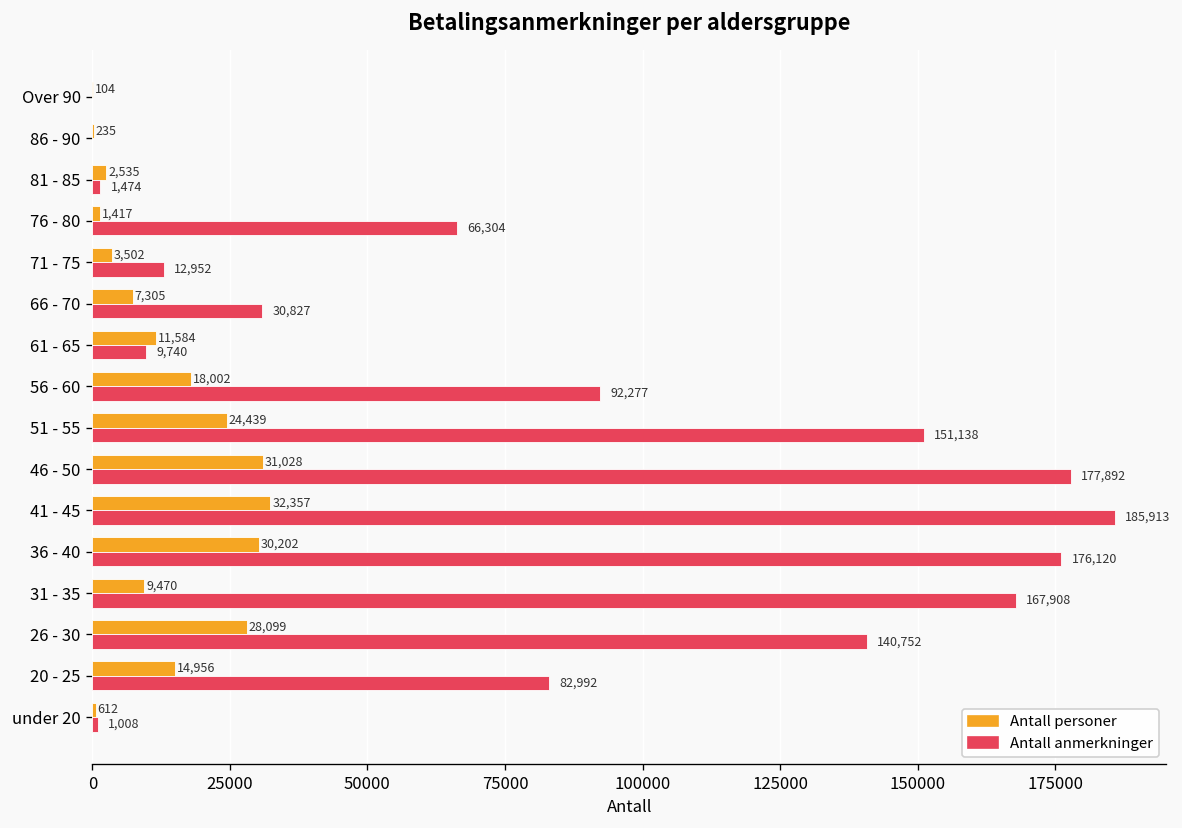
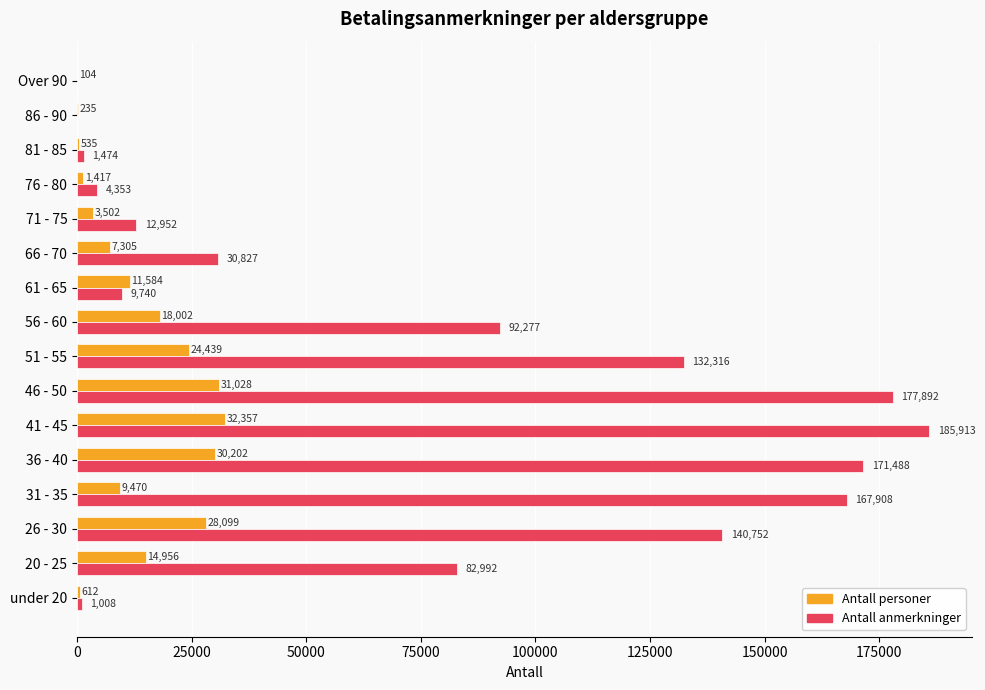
Antall personer, 81 - 85: 2,535 -> 535
Antall anmerkninger, 76 - 80: 66,304 -> 4,353
Antall anmerkninger, 51 - 55: 151,138 -> 132,316
Antall anmerkninger, 36 - 40: 176,120 -> 171,488
